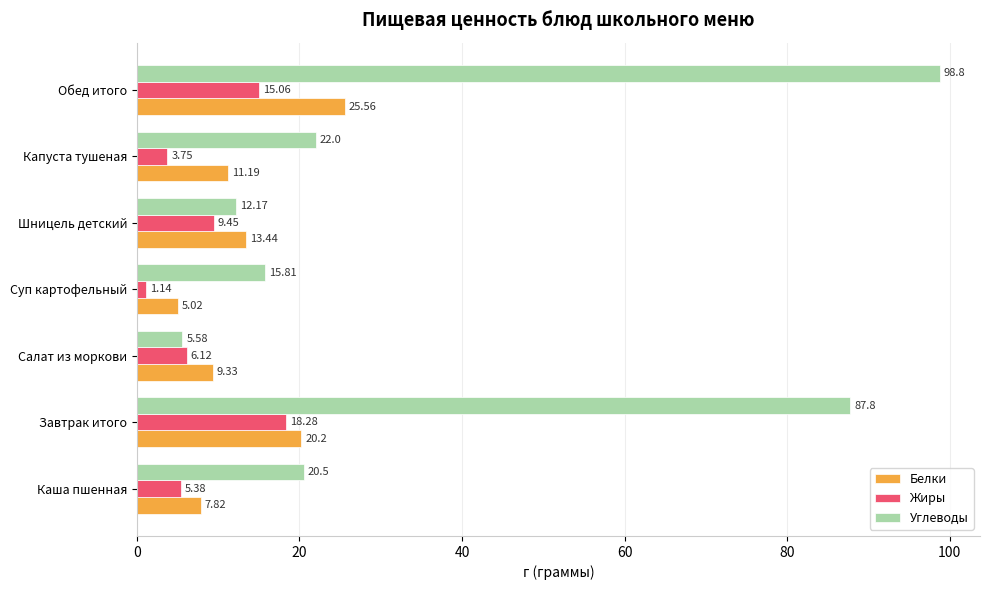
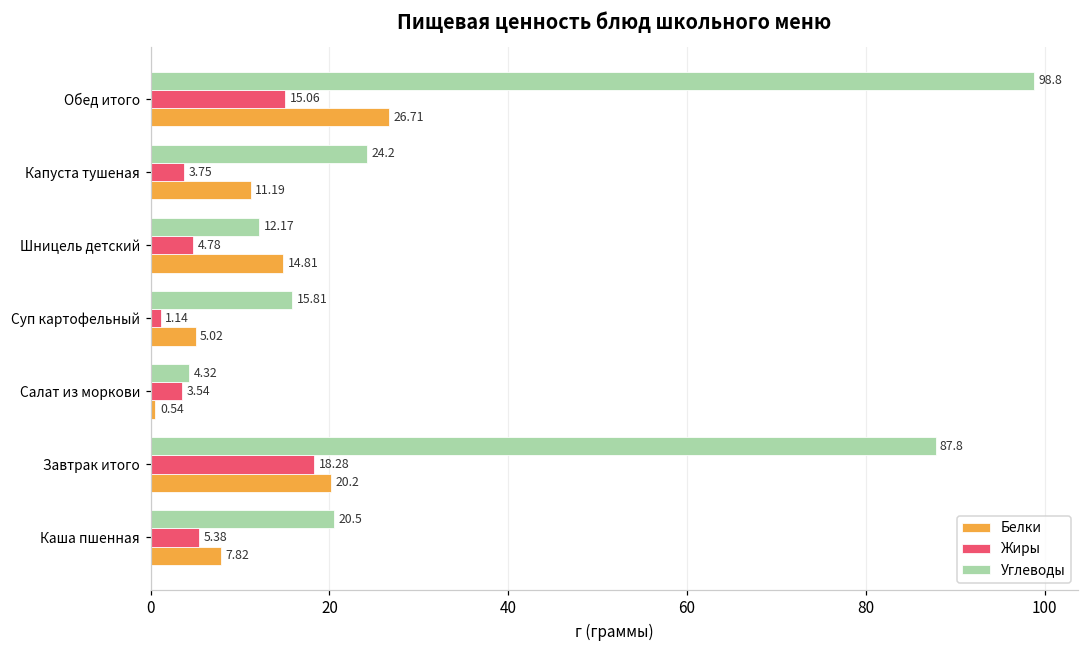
Белки, Обед итого: 25.56 -> 26.71
Углеводы, Капуста тушеная: 22.0 -> 24.2
Жиры, Шницель детский: 9.45 -> 4.78
Белки, Шницель детский: 13.44 -> 14.81
Углеводы, Салат из моркови: 5.58 -> 4.32
Жиры, Салат из моркови: 6.12 -> 3.54
Белки, Салат из моркови: 9.33 -> 0.54
